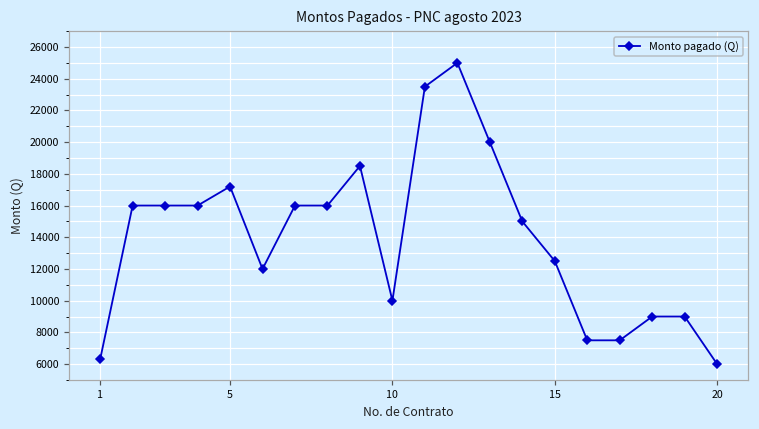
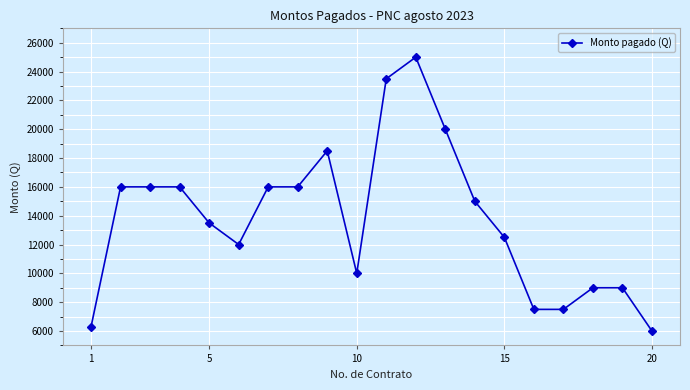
5: 17200 -> 13500
